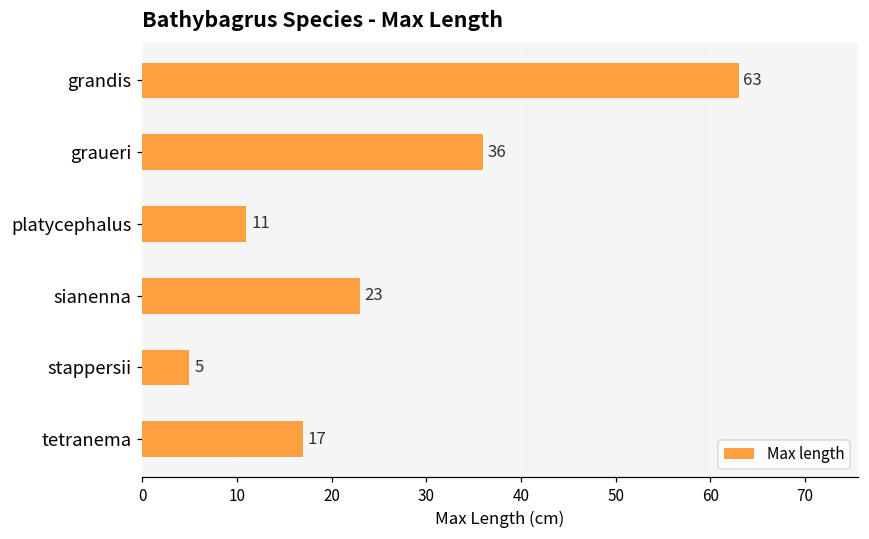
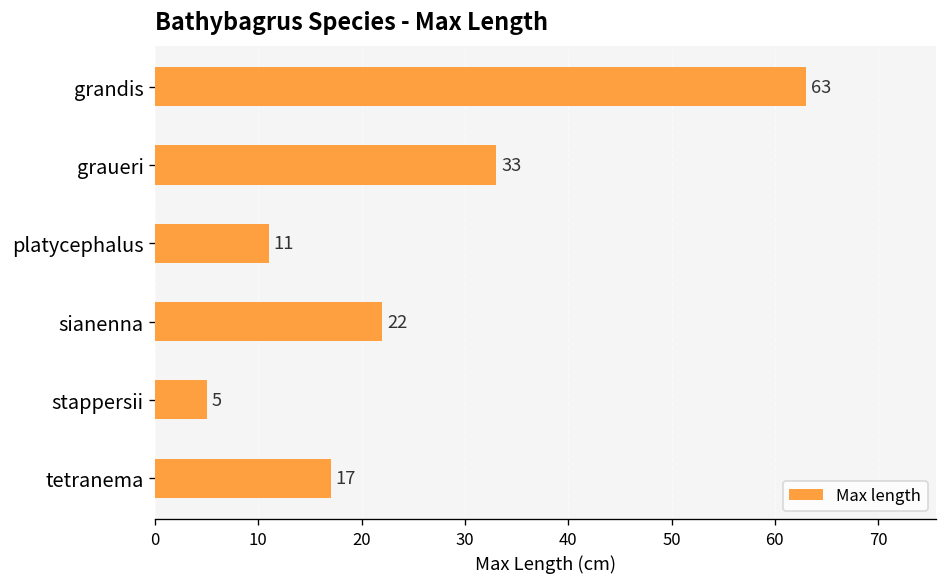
graueri: 36 -> 33
sianenna: 23 -> 22
